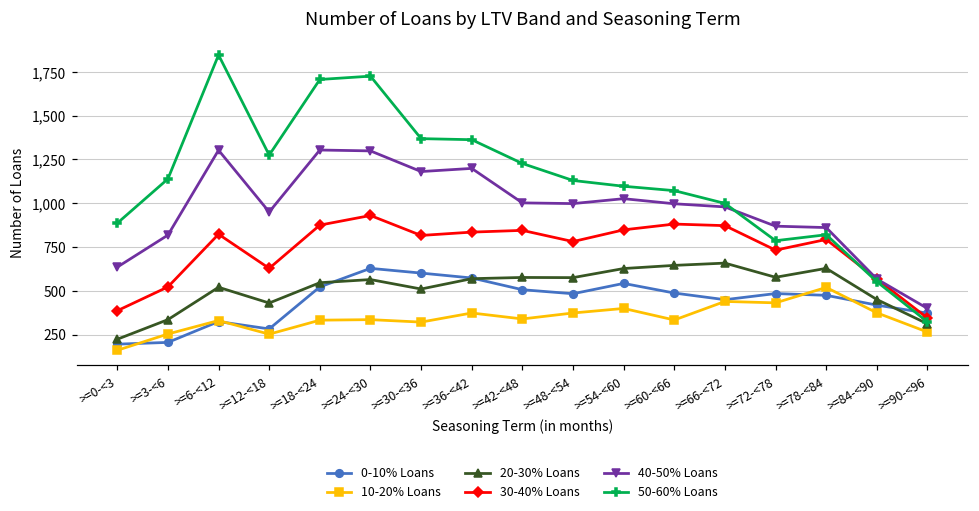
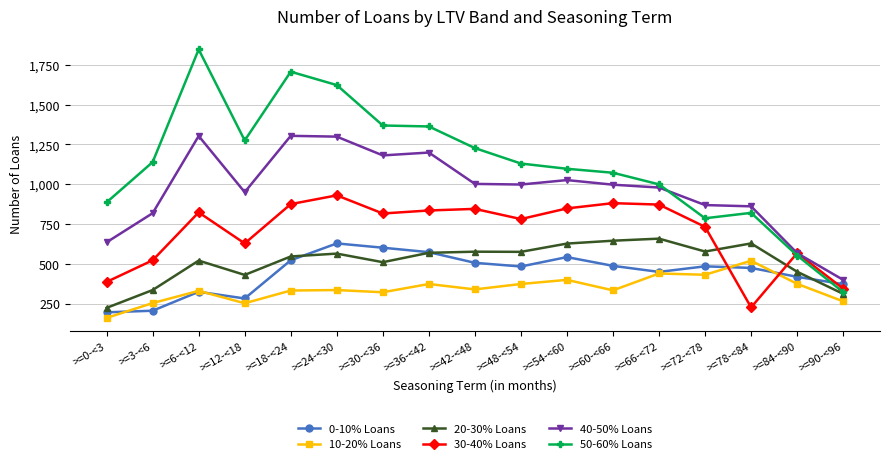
50-60% Loans, >=24-<30: 1,730 -> 1,620
30-40% Loans, >=78-<84: 790 -> 230
